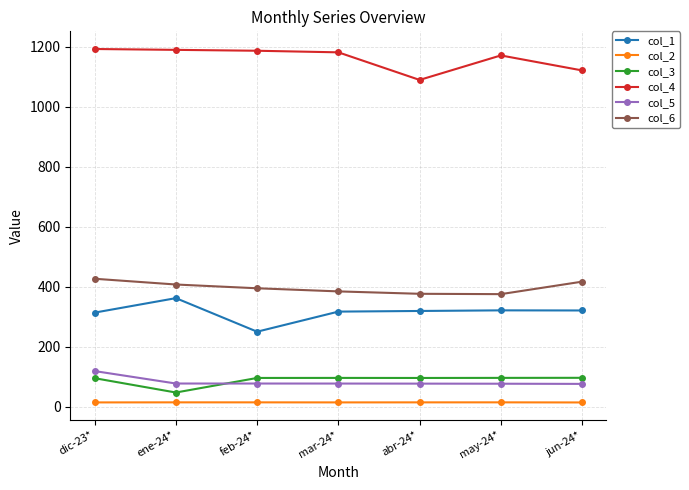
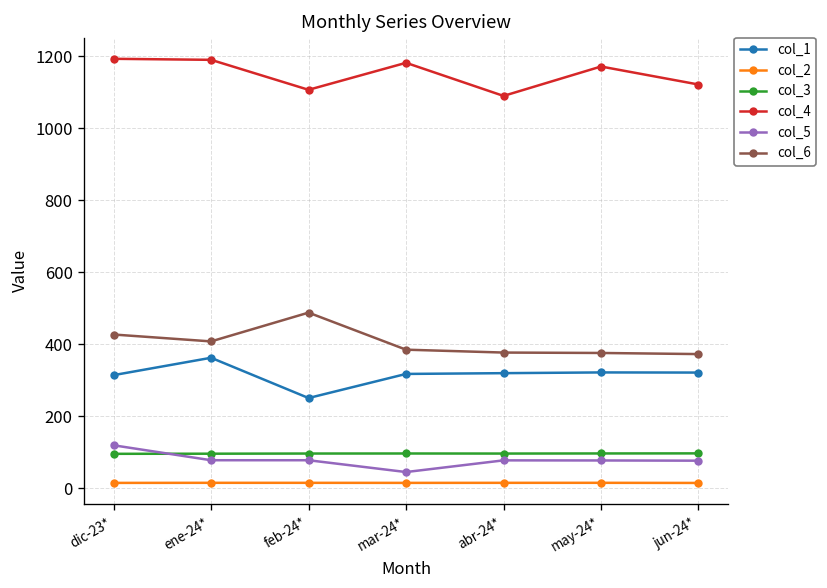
col_3, ene-24*: 50 -> 100
col_4, feb-24*: 1190 -> 1110
col_6, feb-24*: 390 -> 490
col_5, mar-24*: 80 -> 40
col_6, jun-24*: 420 -> 370
